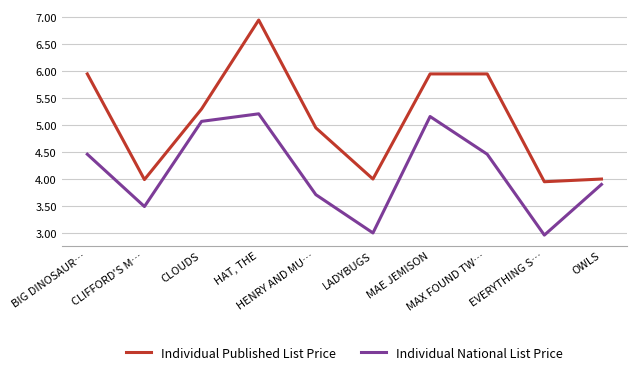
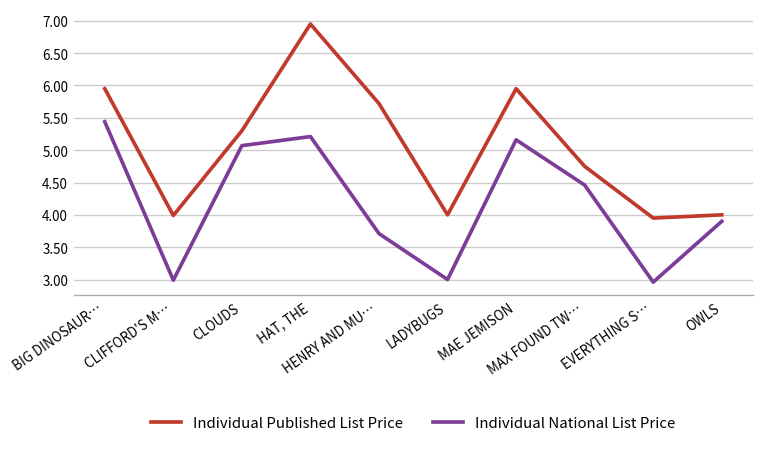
Individual National List Price, BIG DINOSAUR…: 4.5 -> 5.4
Individual National List Price, CLIFFORD'S M…: 3.5 -> 3.0
Individual Published List Price, HENRY AND MU…: 5.0 -> 5.7
Individual Published List Price, MAX FOUND TW…: 6.0 -> 4.8
